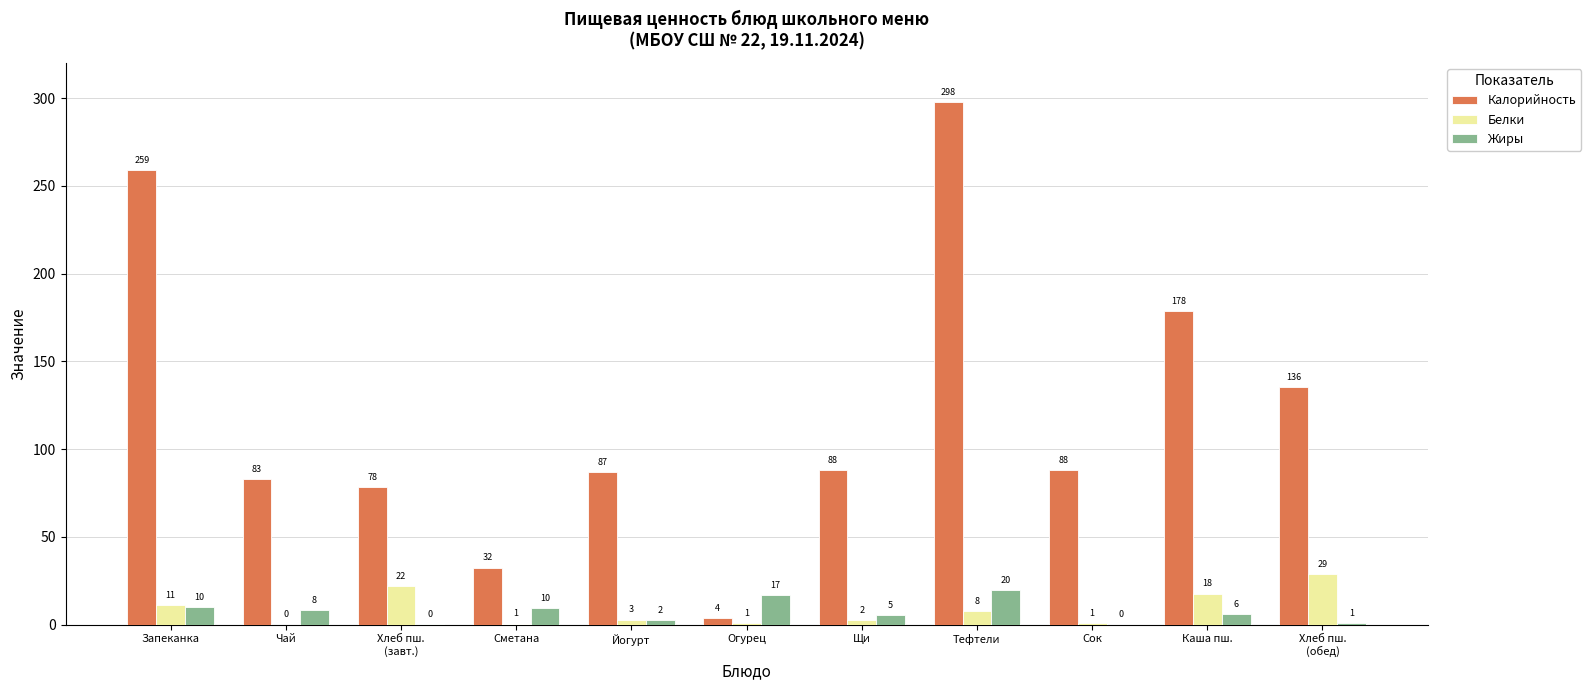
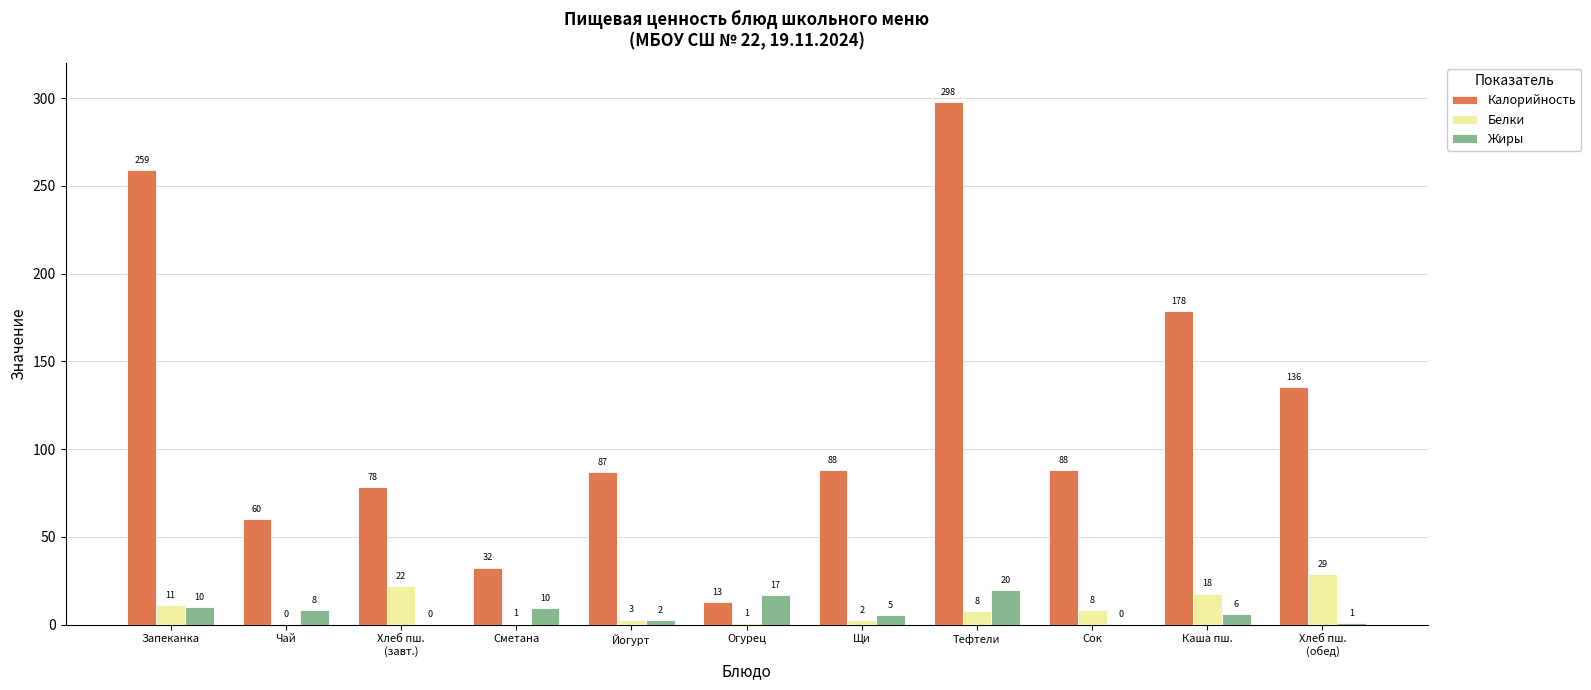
Калорийность, Чай: 83 -> 60
Калорийность, Огурец: 4 -> 13
Белки, Сок: 1 -> 8
